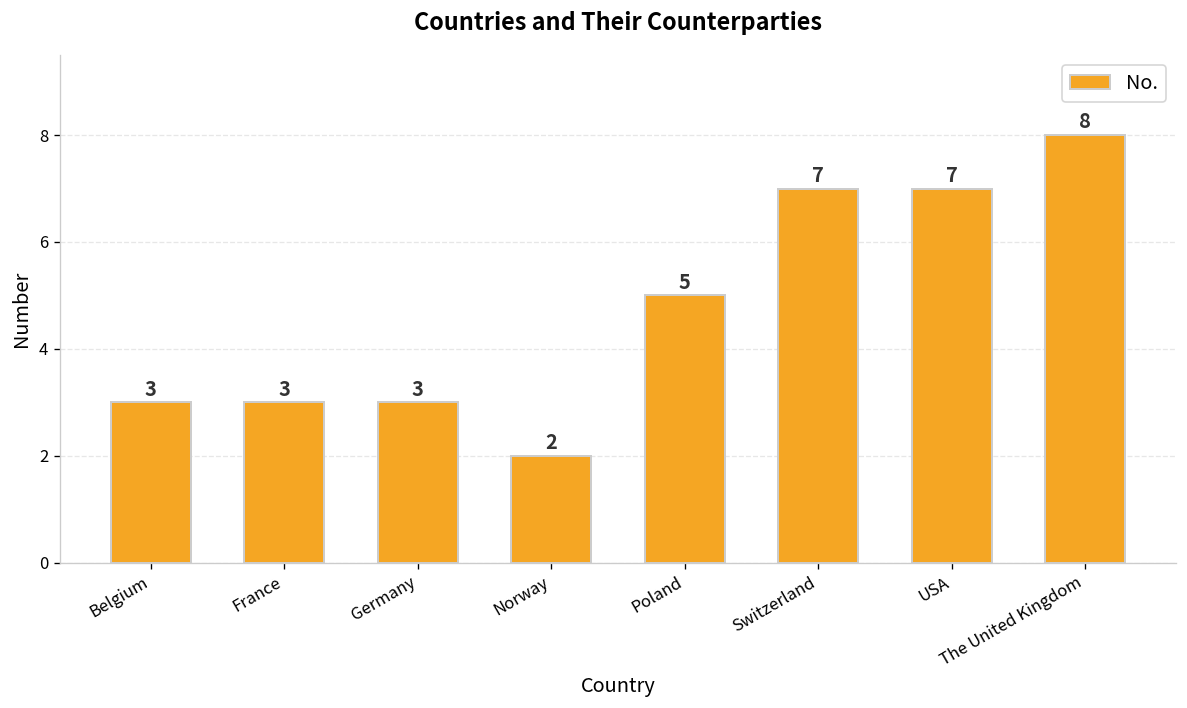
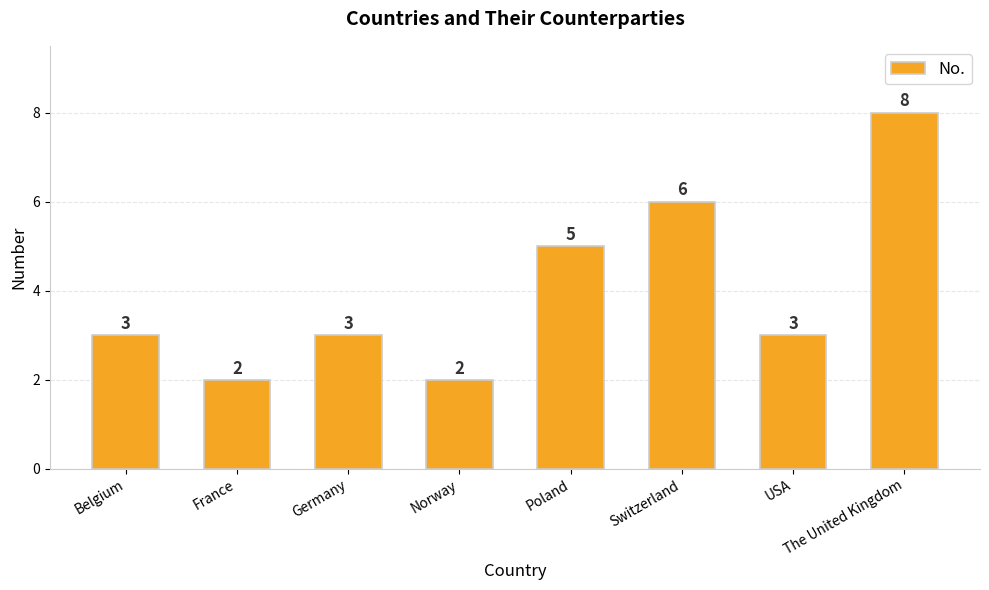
France: 3 -> 2
Switzerland: 7 -> 6
USA: 7 -> 3
